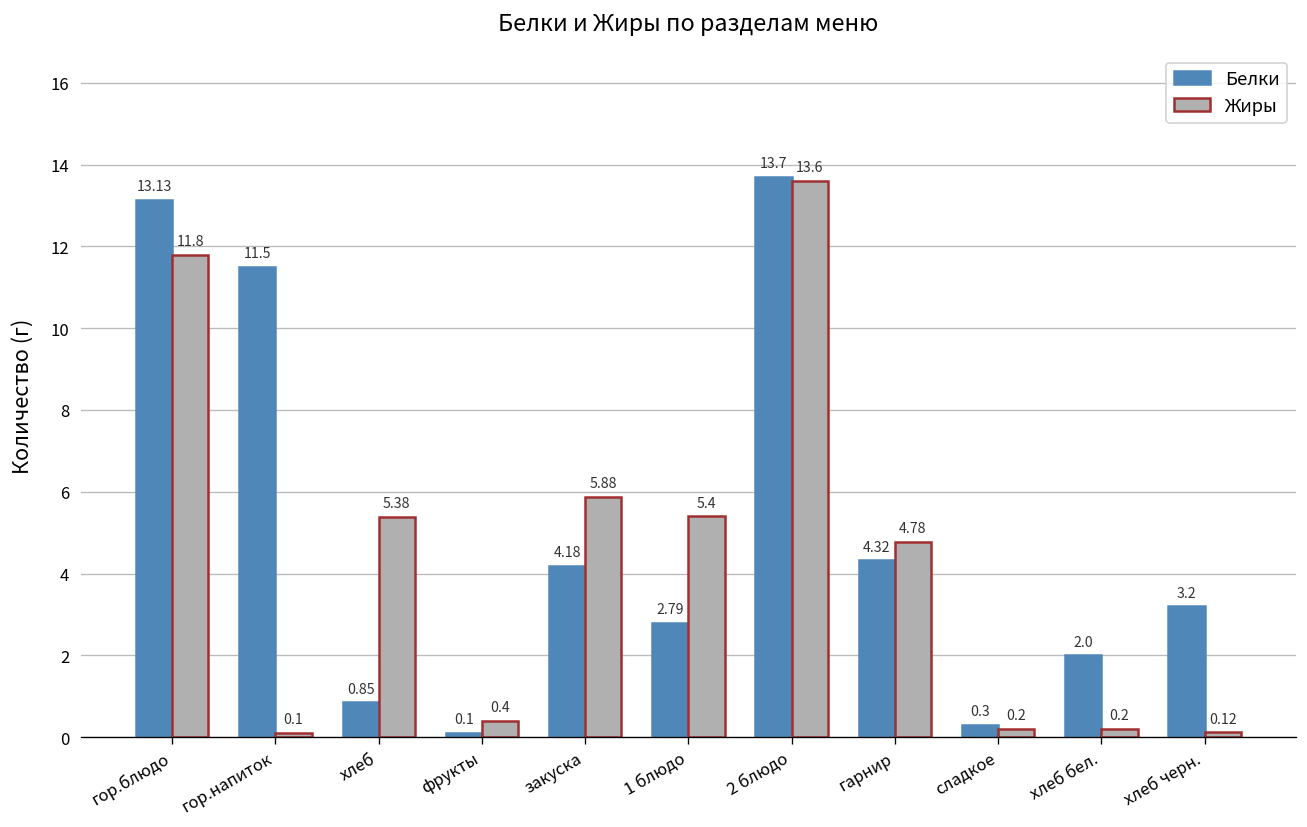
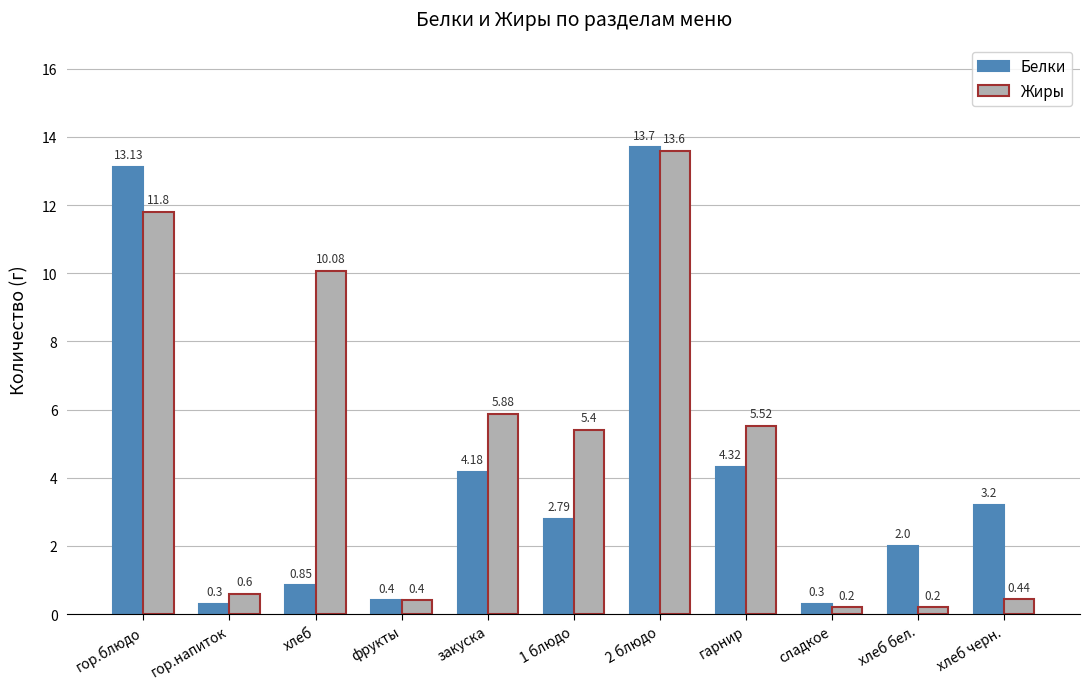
Белки, гор.напиток: 11.5 -> 0.3
Жиры, гор.напиток: 0.1 -> 0.6
Жиры, хлеб: 5.38 -> 10.08
Белки, фрукты: 0.1 -> 0.4
Жиры, гарнир: 4.78 -> 5.52
Жиры, хлеб черн.: 0.12 -> 0.44
